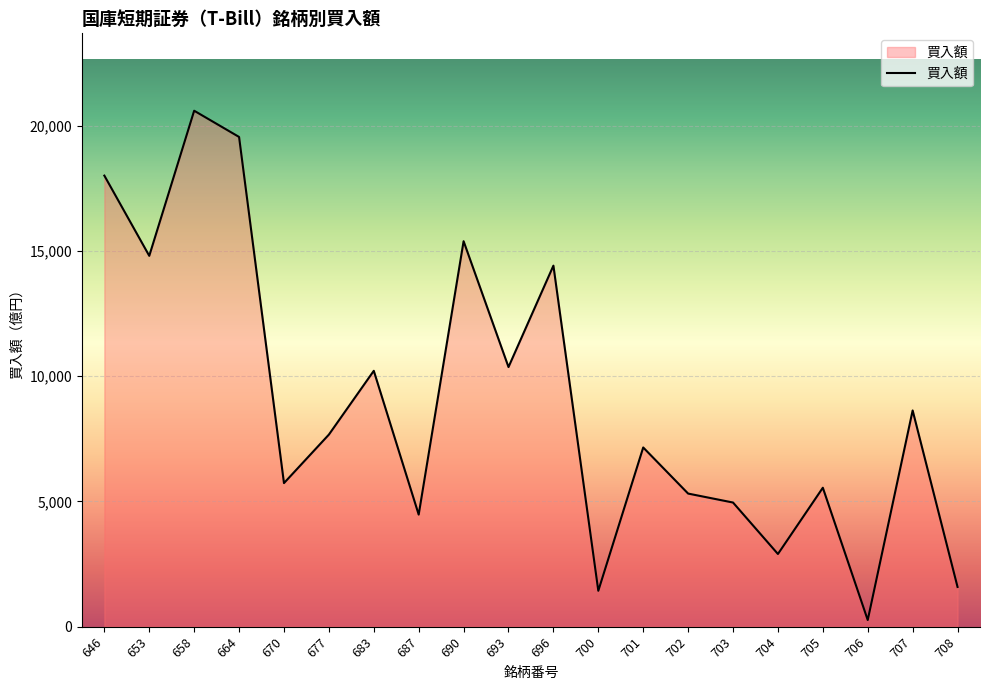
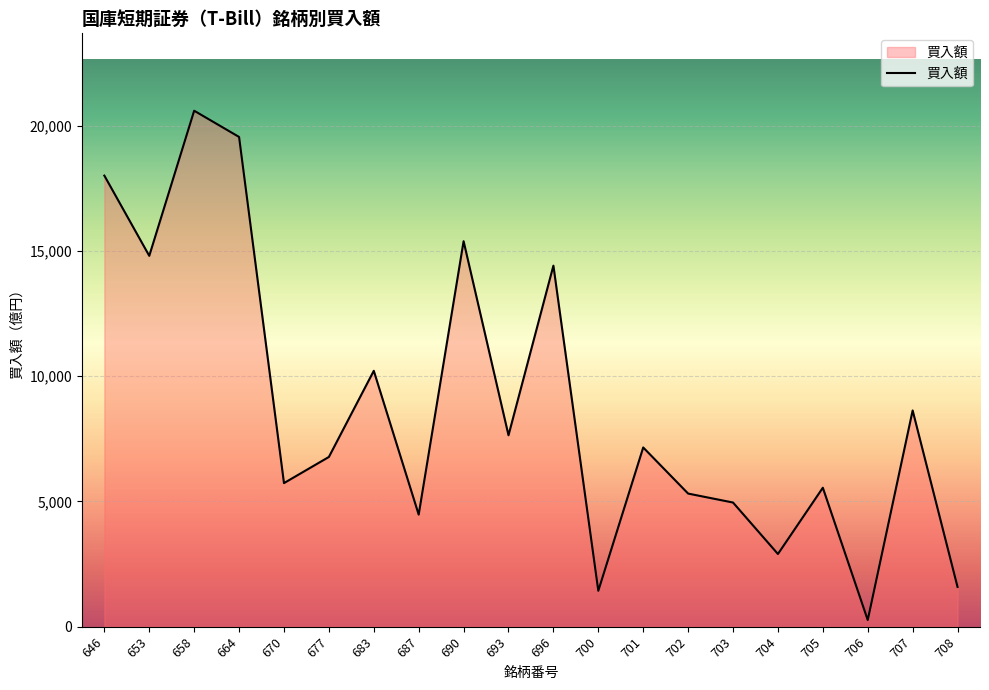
677: 7,700 -> 6,800
693: 10,400 -> 7,600
